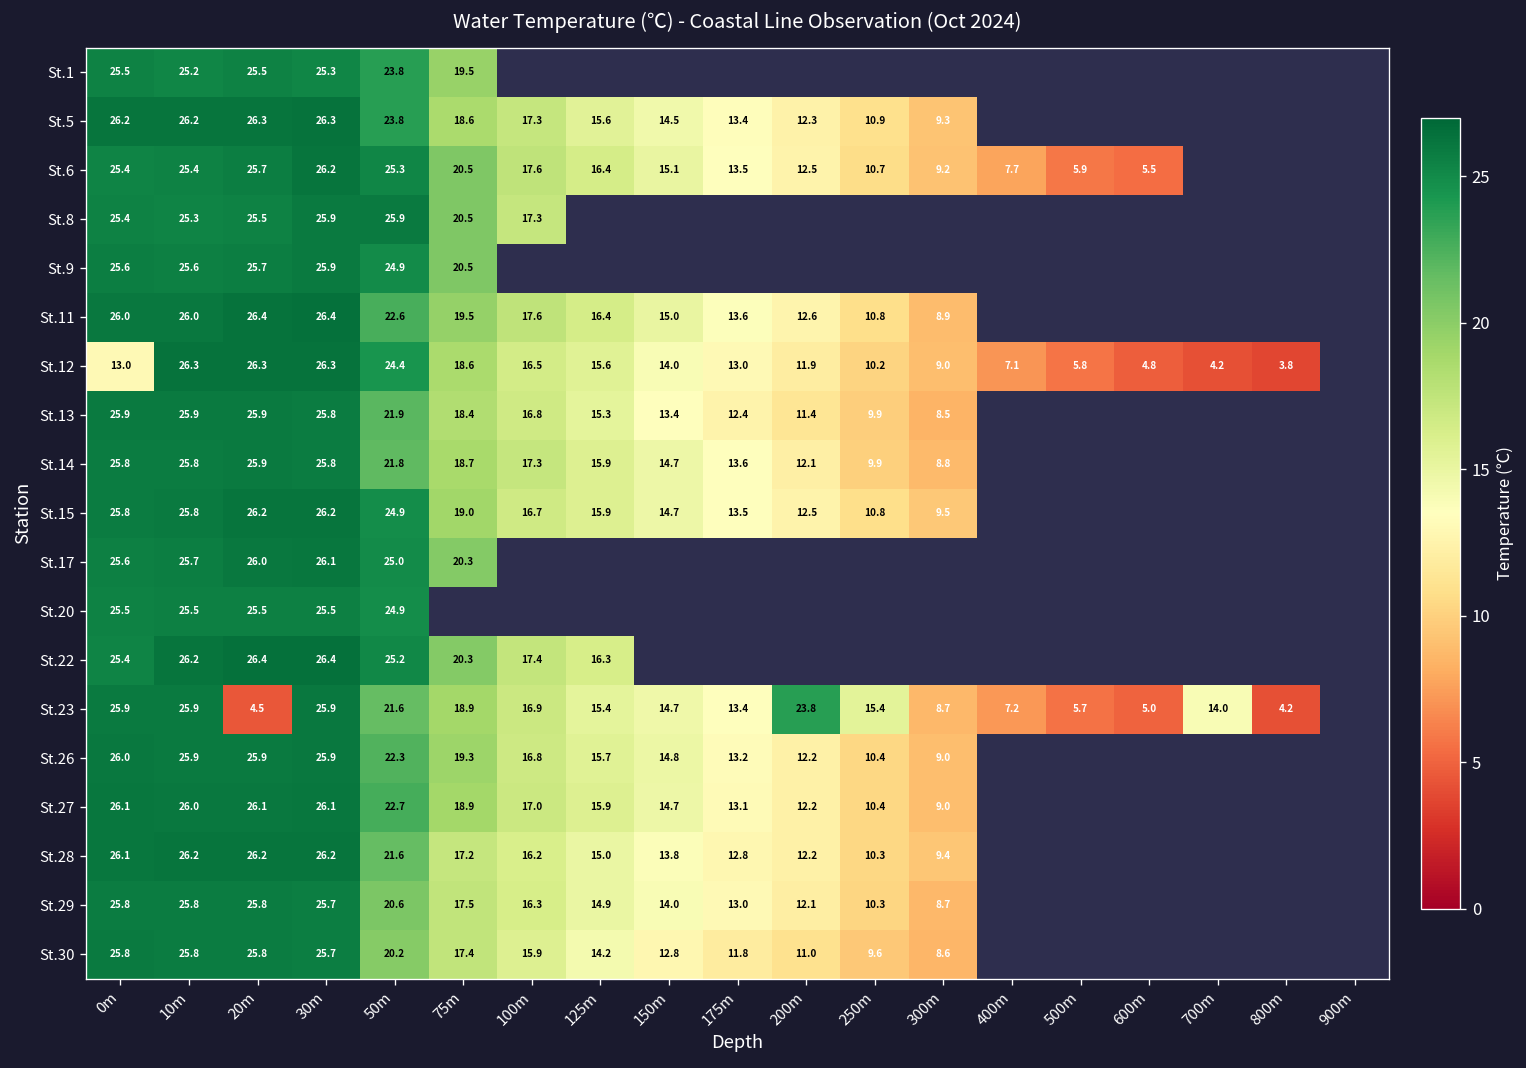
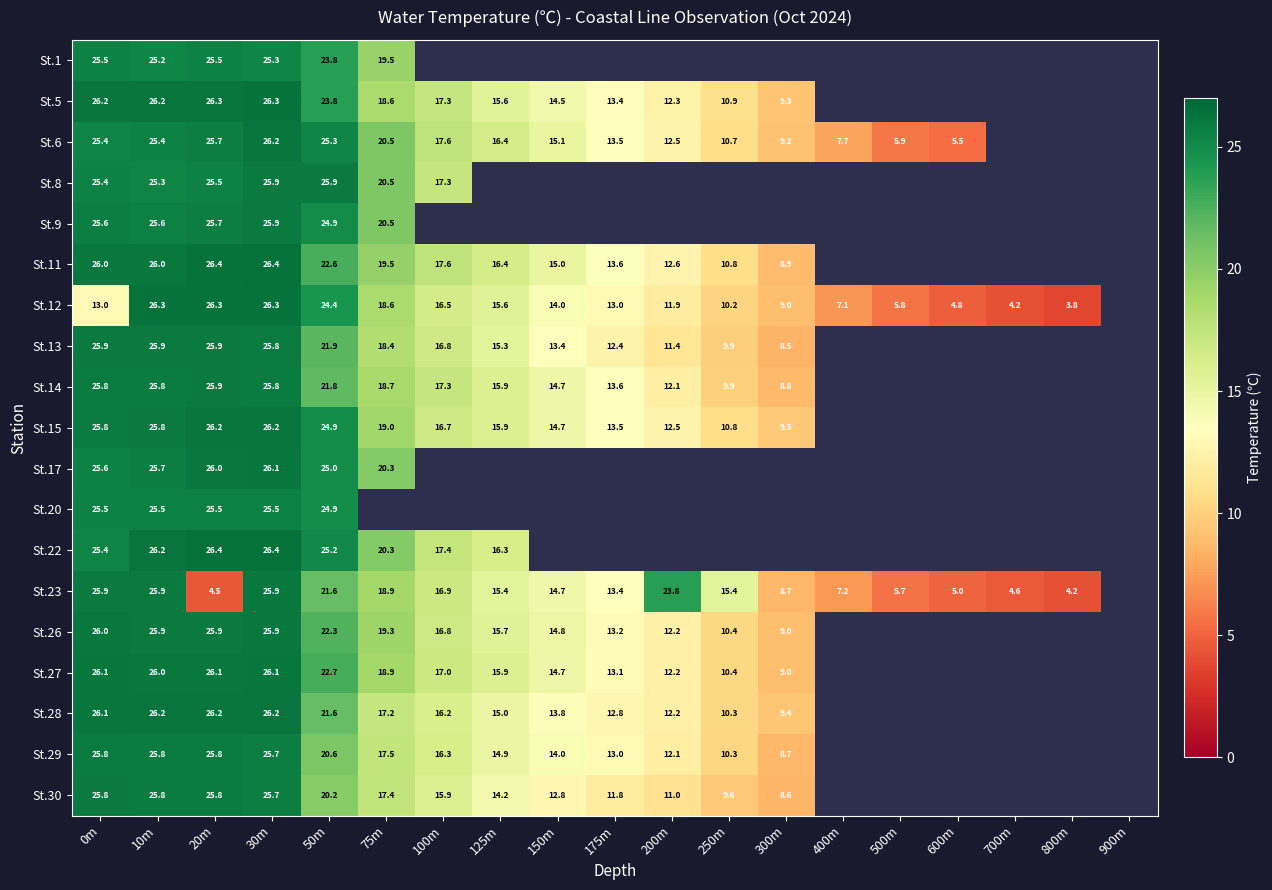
St.23, 700m: 14.0 -> 4.6
